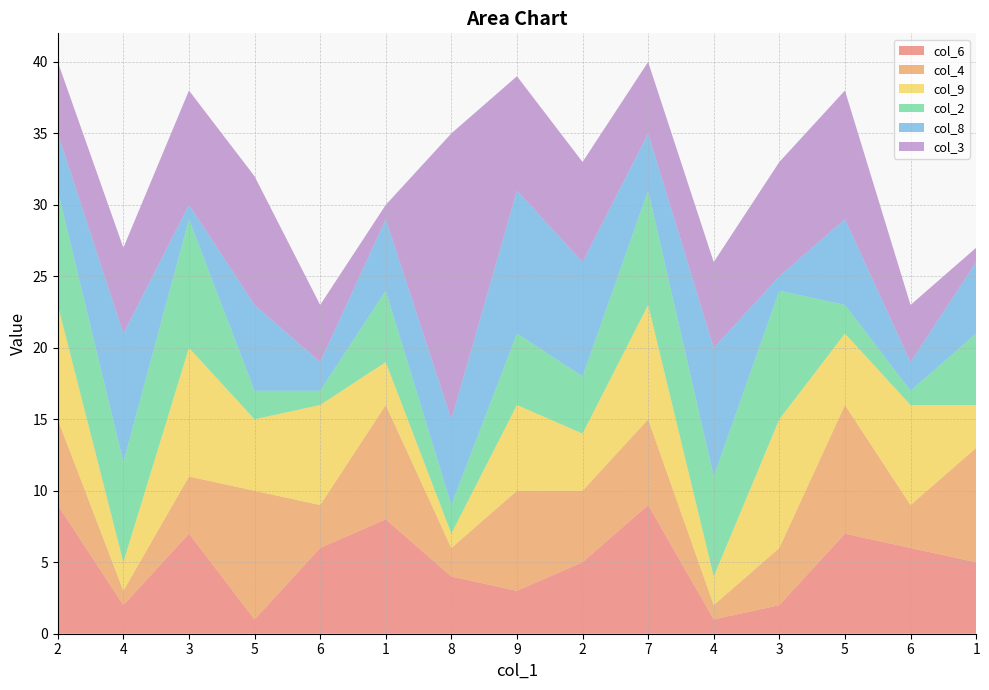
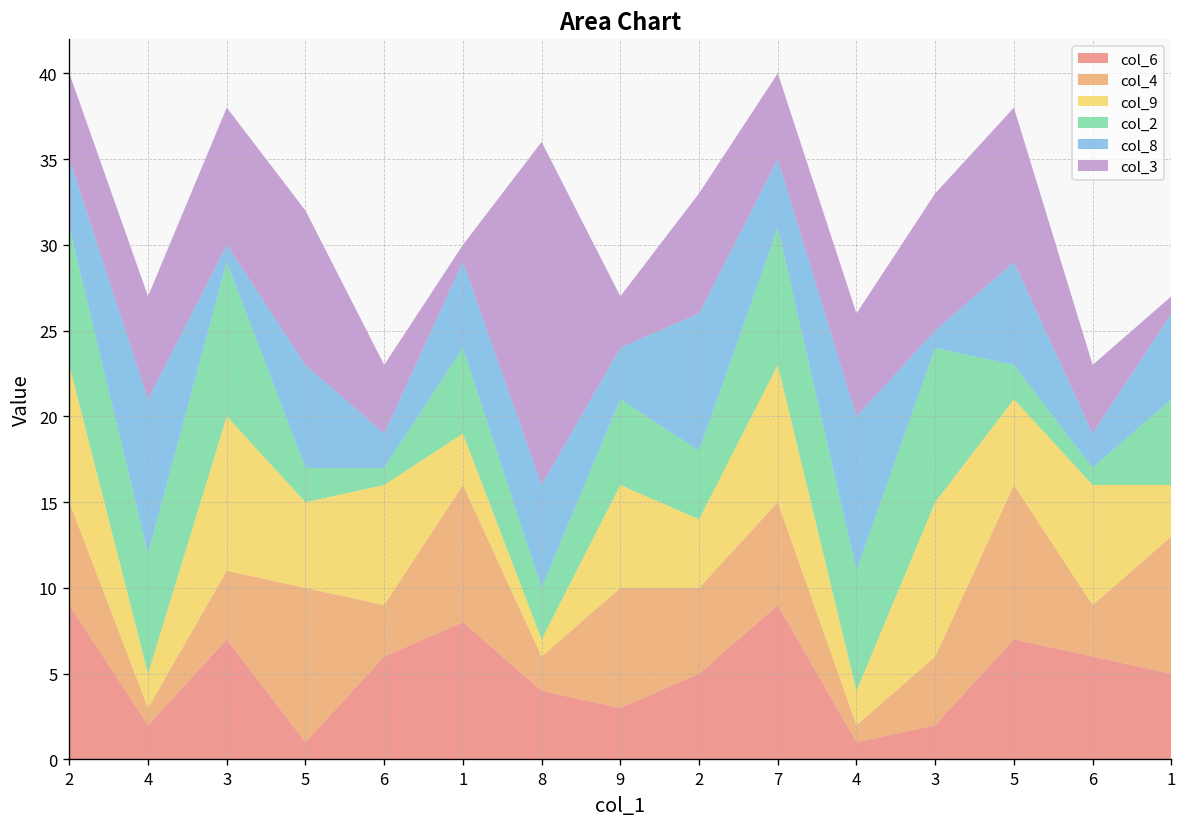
col_2, 8: 2 -> 3
col_8, 9: 10 -> 3
col_3, 9: 8 -> 3
